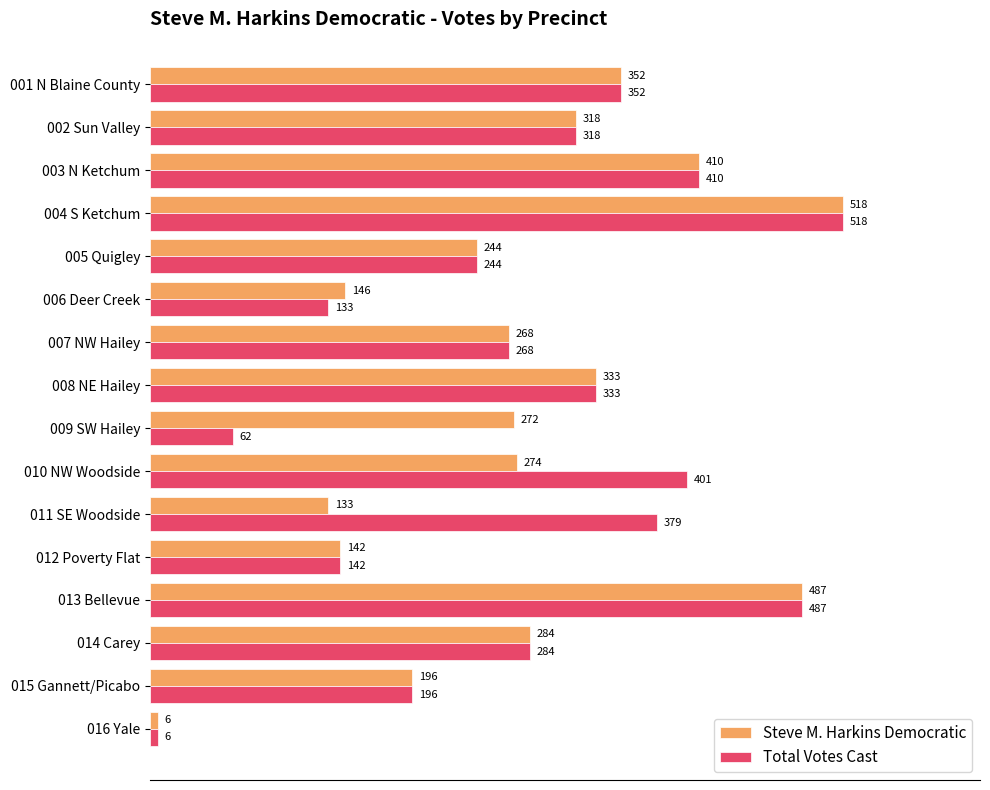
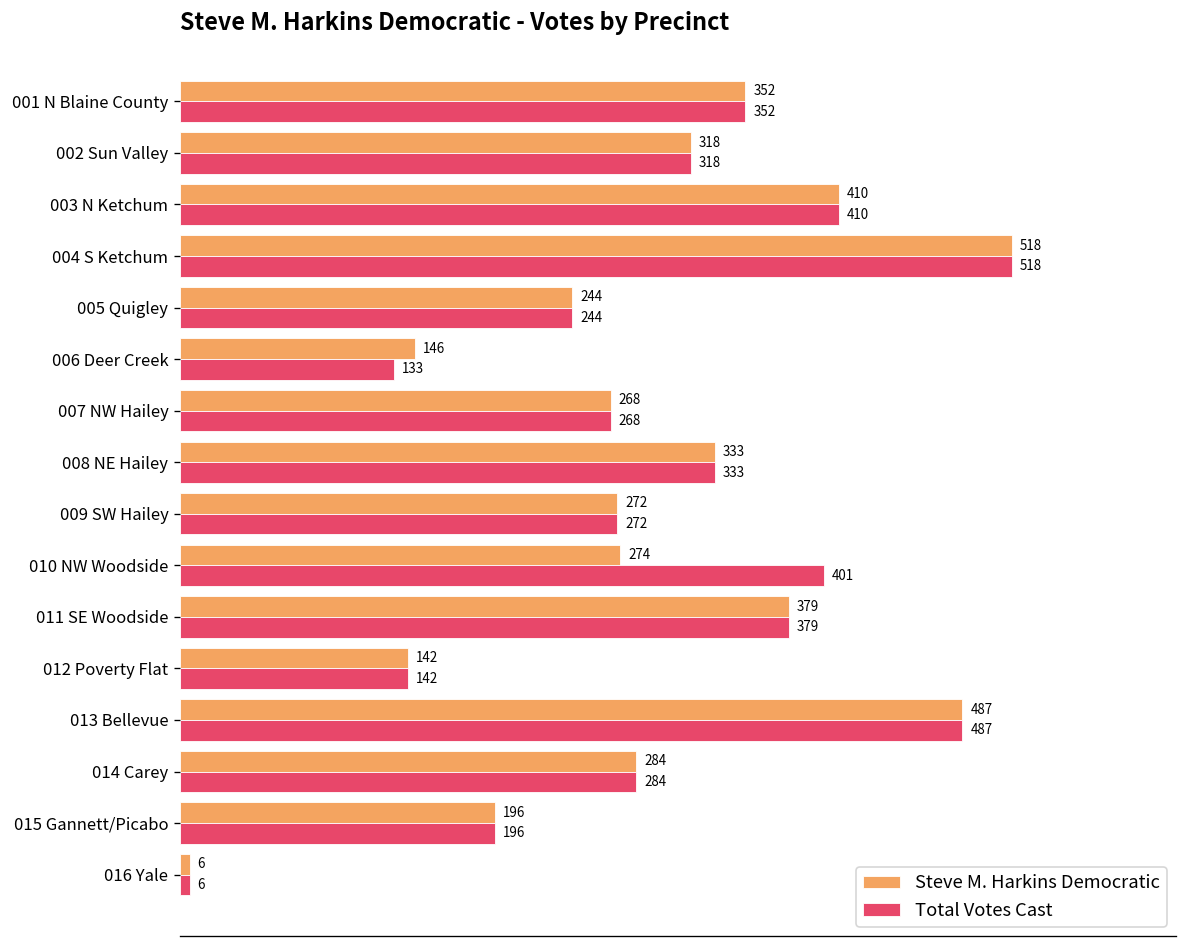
Total Votes Cast, 009 SW Hailey: 62 -> 272
Steve M. Harkins Democratic, 011 SE Woodside: 133 -> 379
